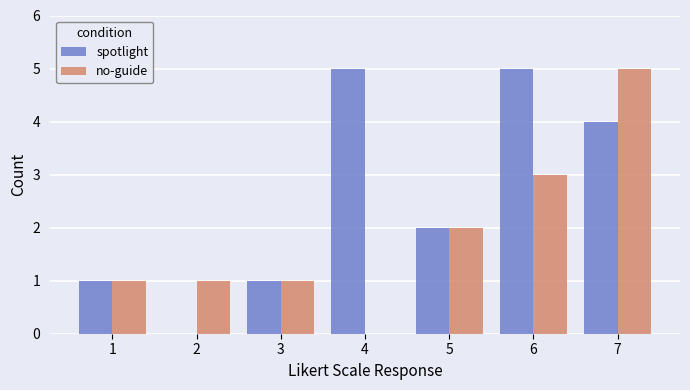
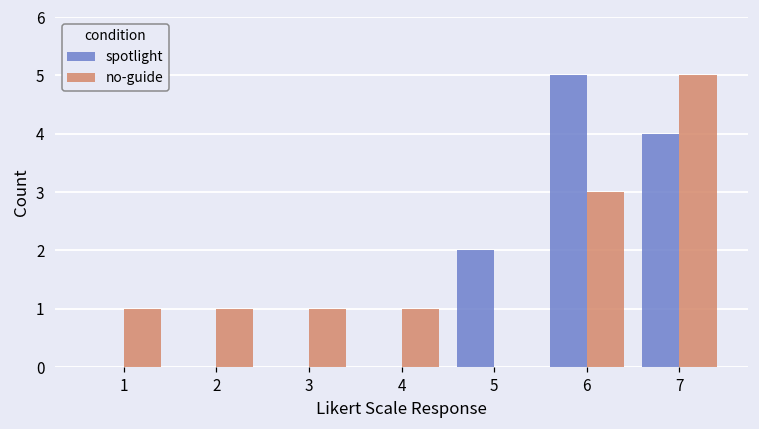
spotlight, 1: 1 -> 0
spotlight, 3: 1 -> 0
spotlight, 4: 5 -> 0
no-guide, 4: 0 -> 1
no-guide, 5: 2 -> 0
